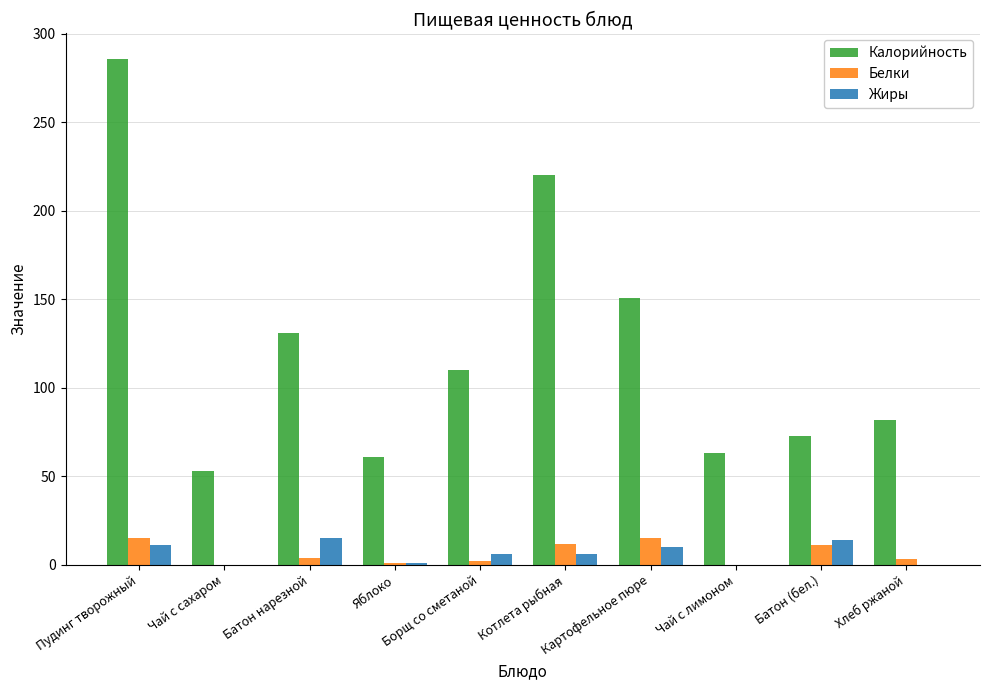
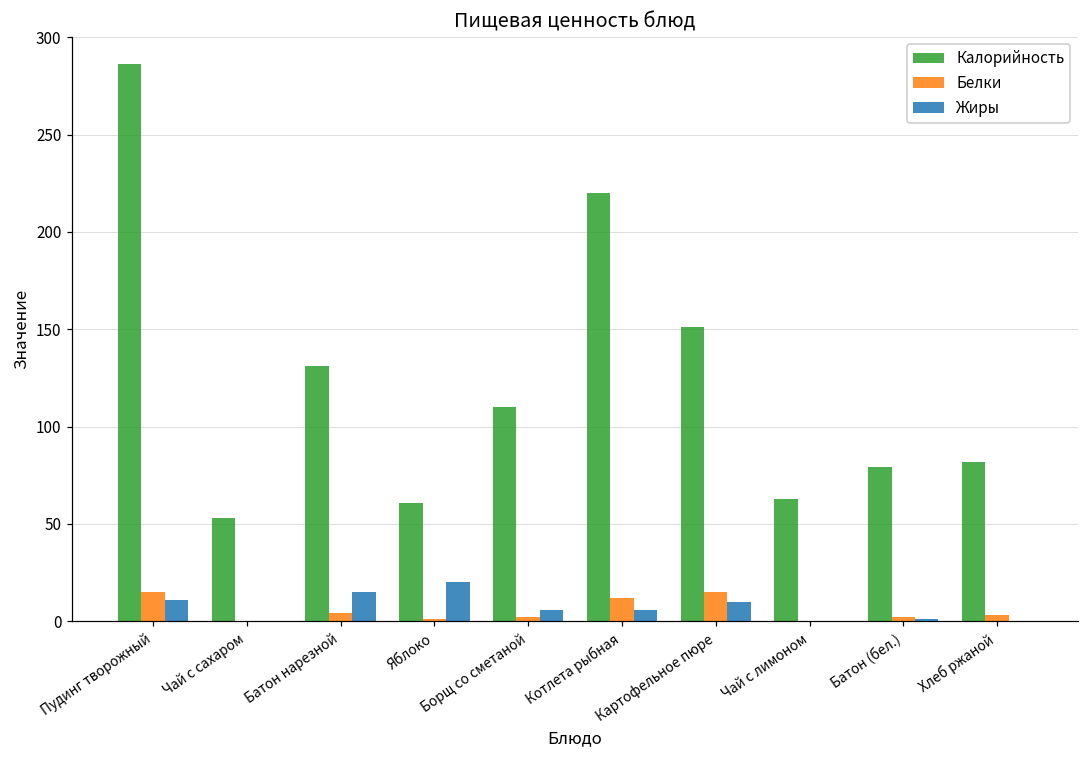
Жиры, Яблоко: 1 -> 20
Калорийность, Батон (бел.): 73 -> 79
Белки, Батон (бел.): 11 -> 2
Жиры, Батон (бел.): 14 -> 1
